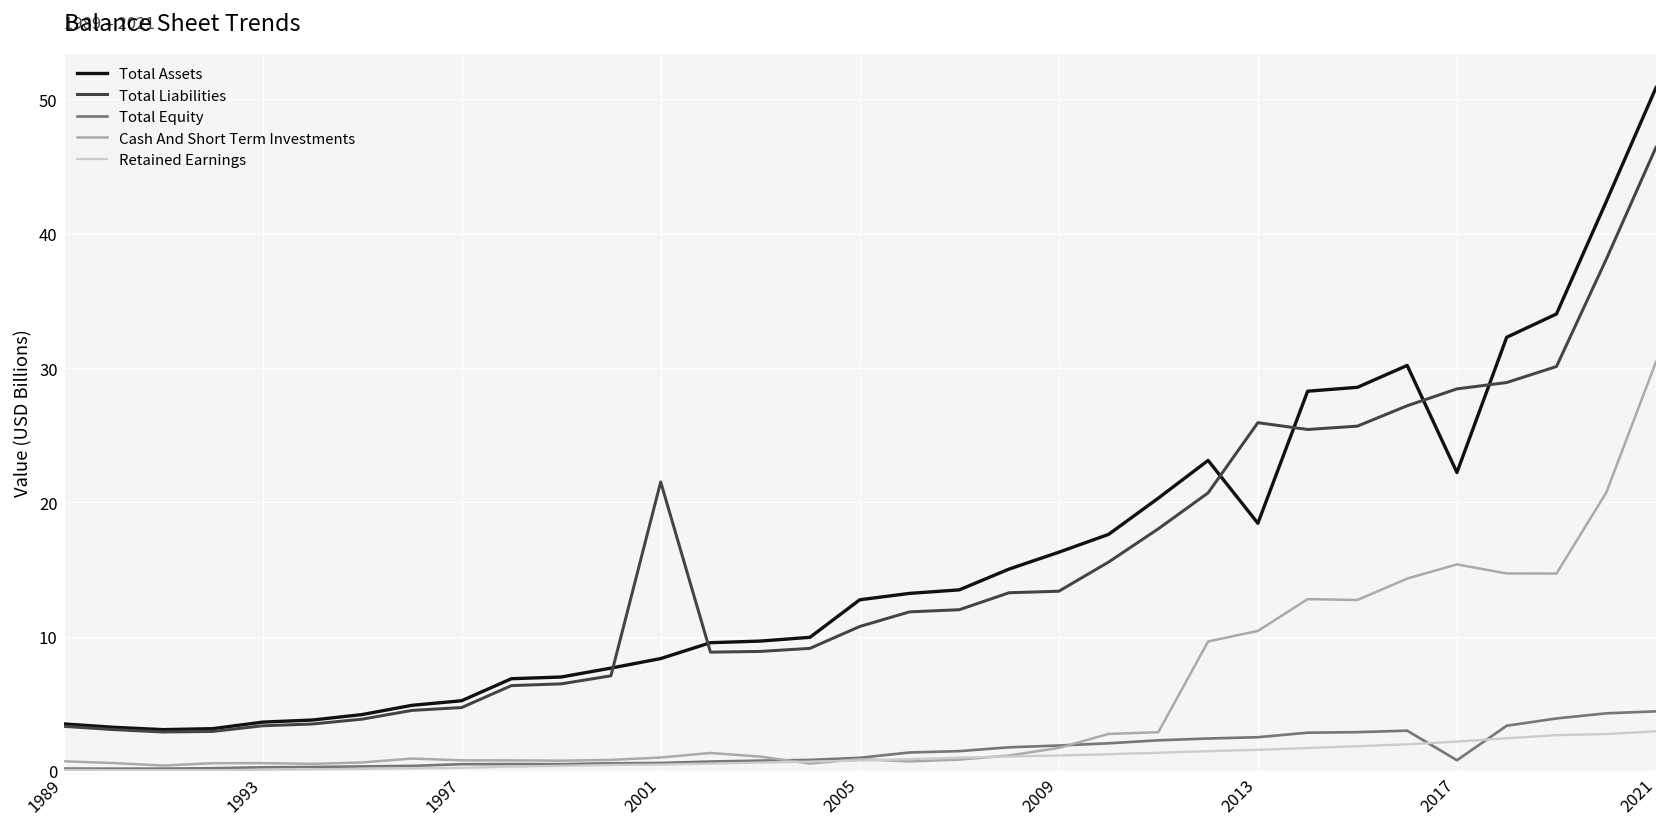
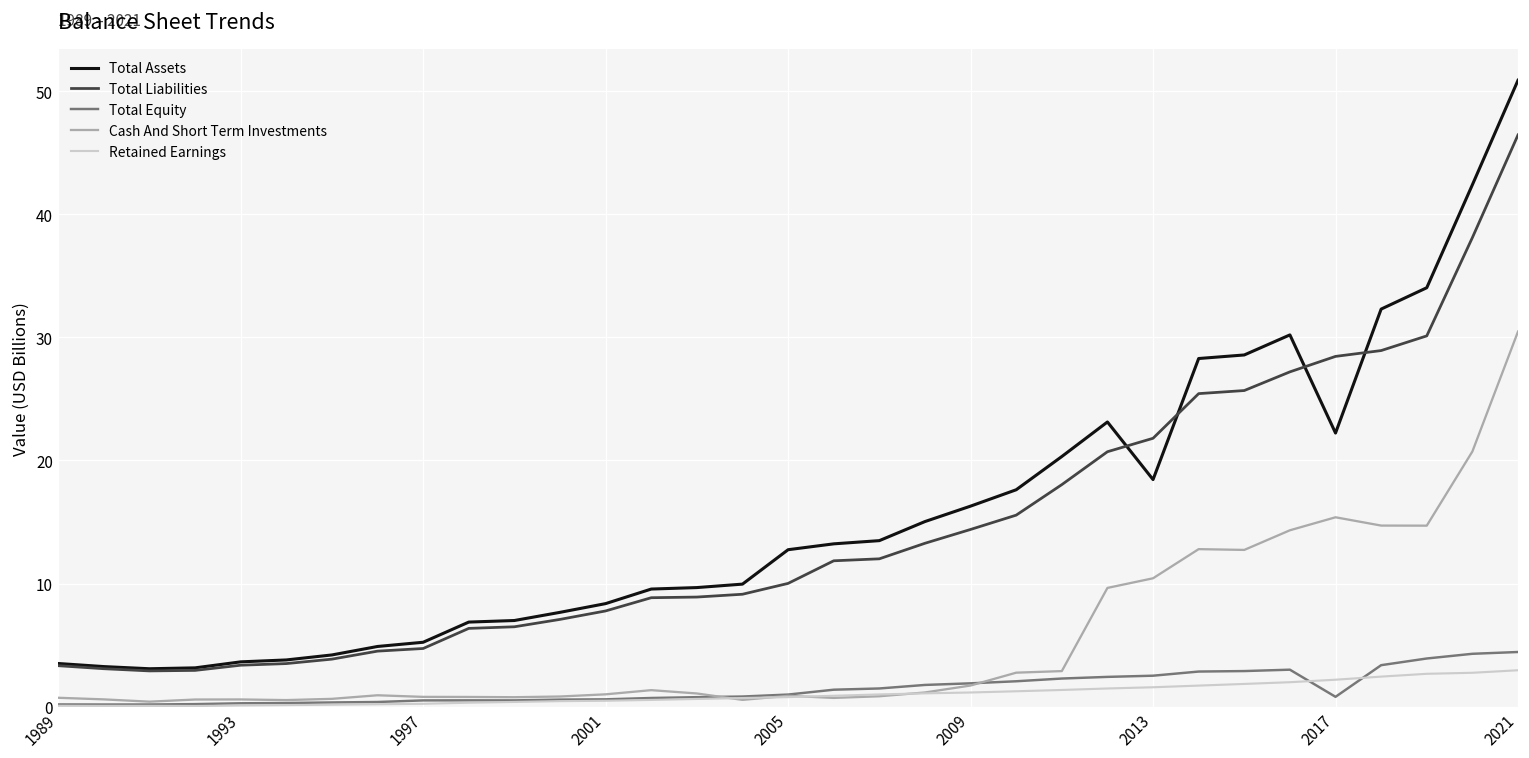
Total Liabilities, 2001: 21.5 -> 7.8
Total Liabilities, 2005: 10.8 -> 10.0
Total Liabilities, 2009: 13.4 -> 14.4
Total Liabilities, 2013: 25.9 -> 21.8
